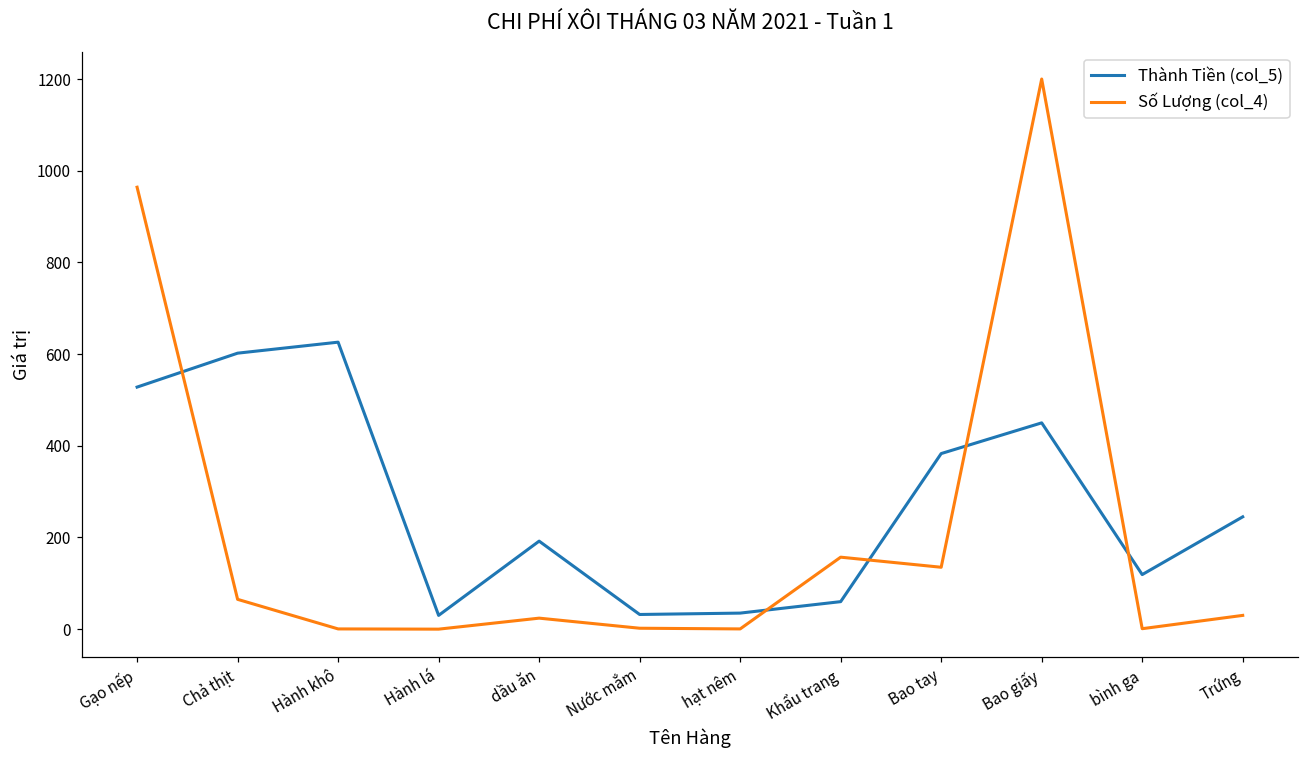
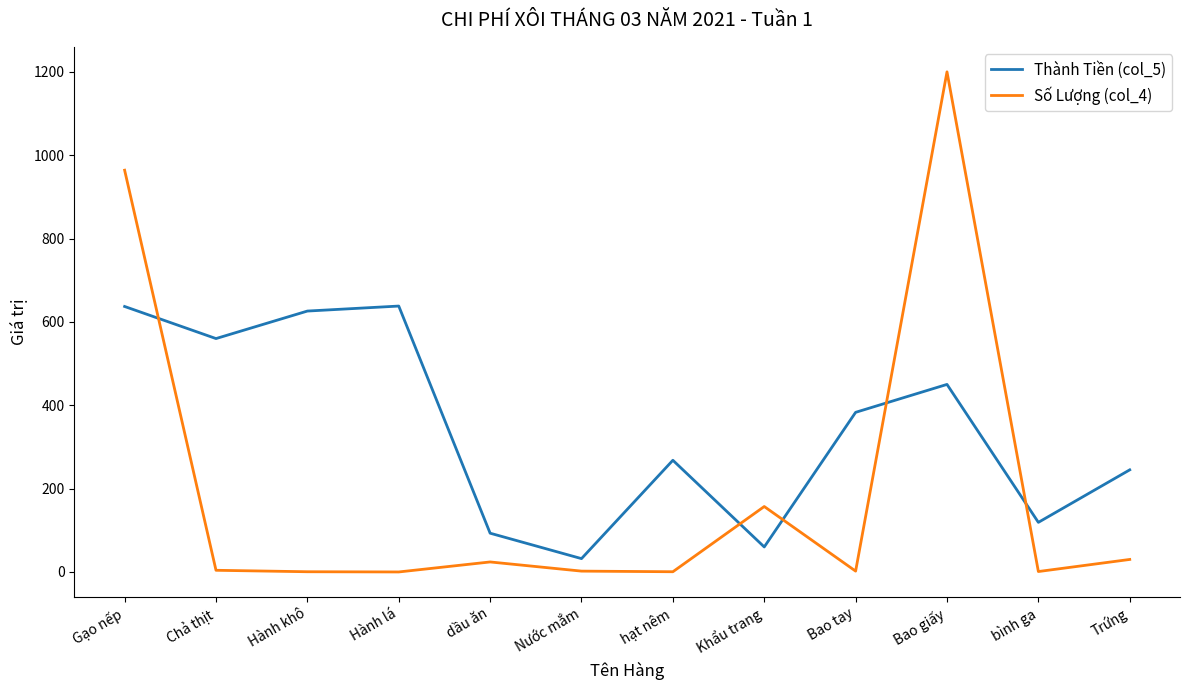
Thành Tiền (col_5), Gạo nếp: 530 -> 640
Thành Tiền (col_5), Chả thịt: 600 -> 560
Số Lượng (col_4), Chả thịt: 70 -> 0
Thành Tiền (col_5), Hành lá: 30 -> 640
Thành Tiền (col_5), dầu ăn: 190 -> 90
Thành Tiền (col_5), hạt nêm: 40 -> 270
Số Lượng (col_4), Bao tay: 140 -> 0
